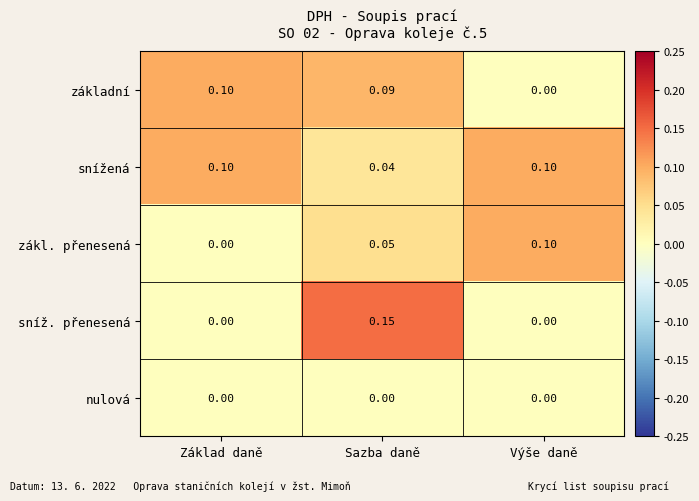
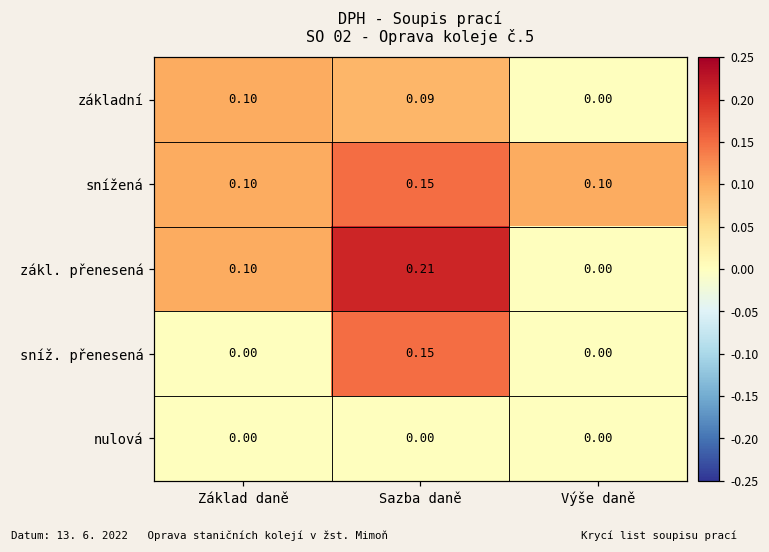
snížená, Sazba daně: 0.04 -> 0.15
zákl. přenesená, Základ daně: 0.00 -> 0.10
zákl. přenesená, Sazba daně: 0.05 -> 0.21
zákl. přenesená, Výše daně: 0.10 -> 0.00
